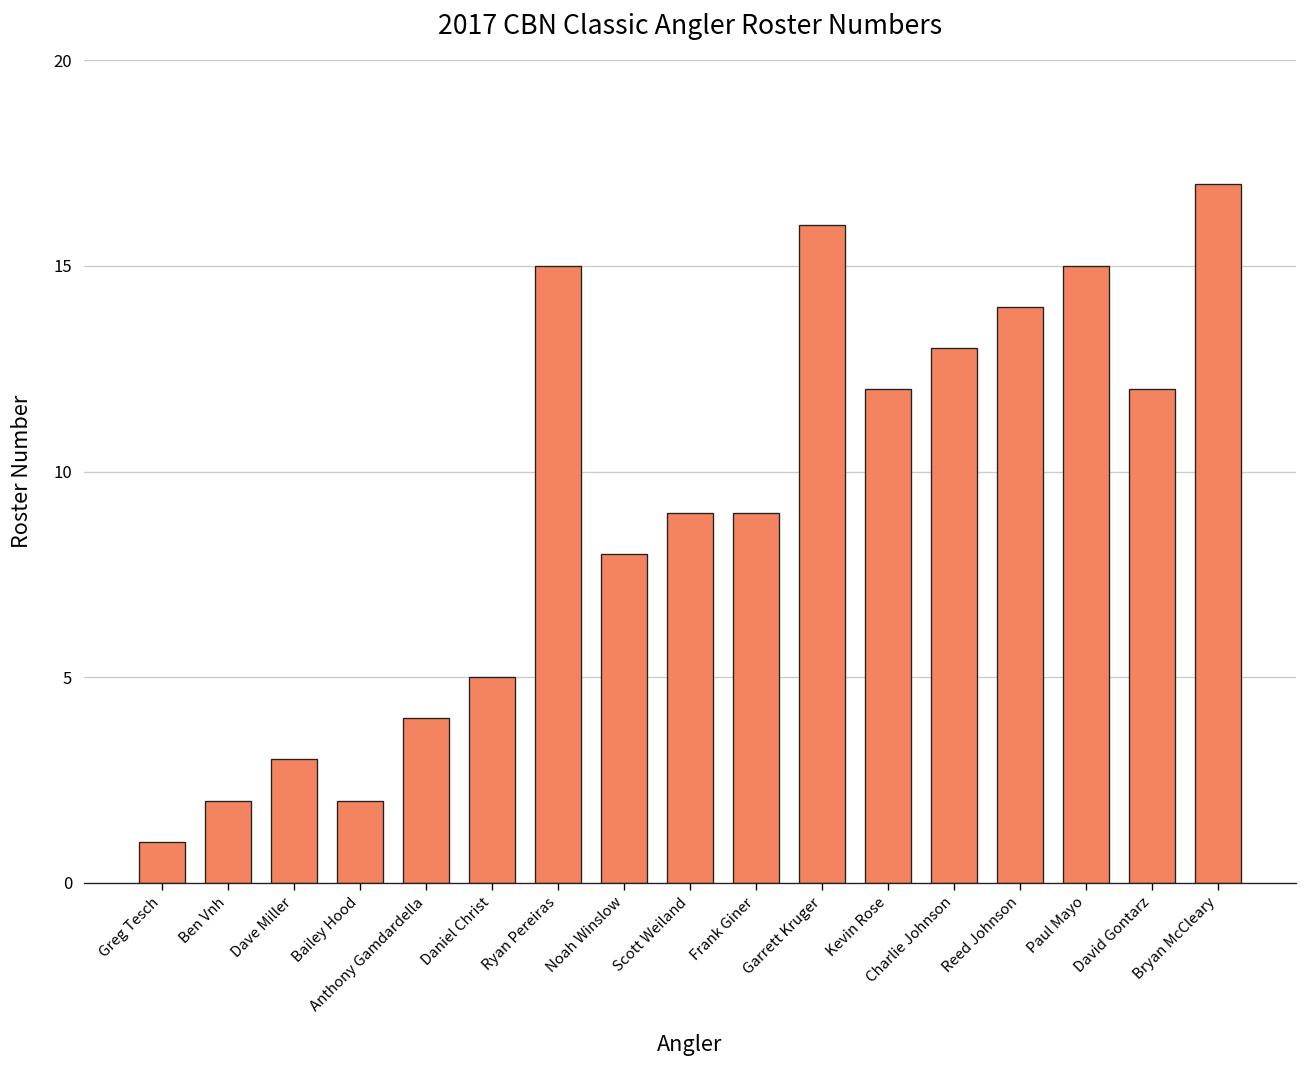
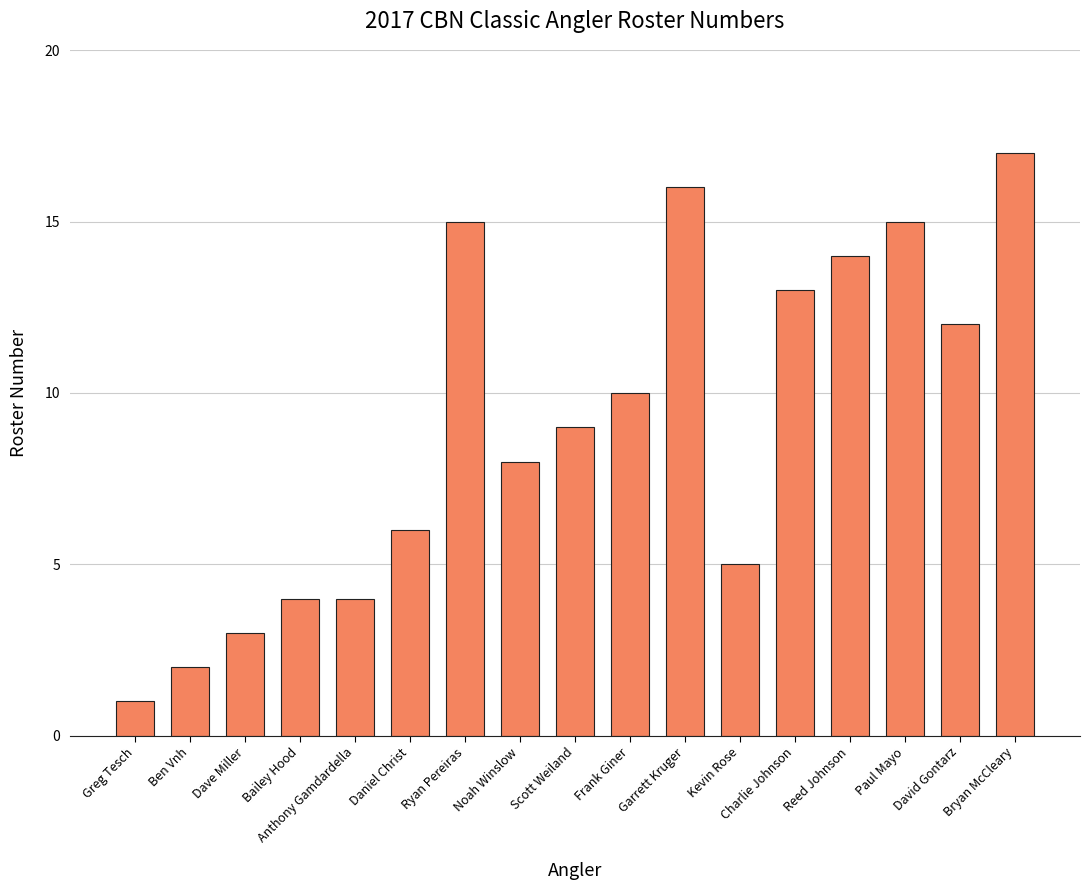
Bailey Hood: 2 -> 4
Daniel Christ: 5 -> 6
Frank Giner: 9 -> 10
Kevin Rose: 12 -> 5
